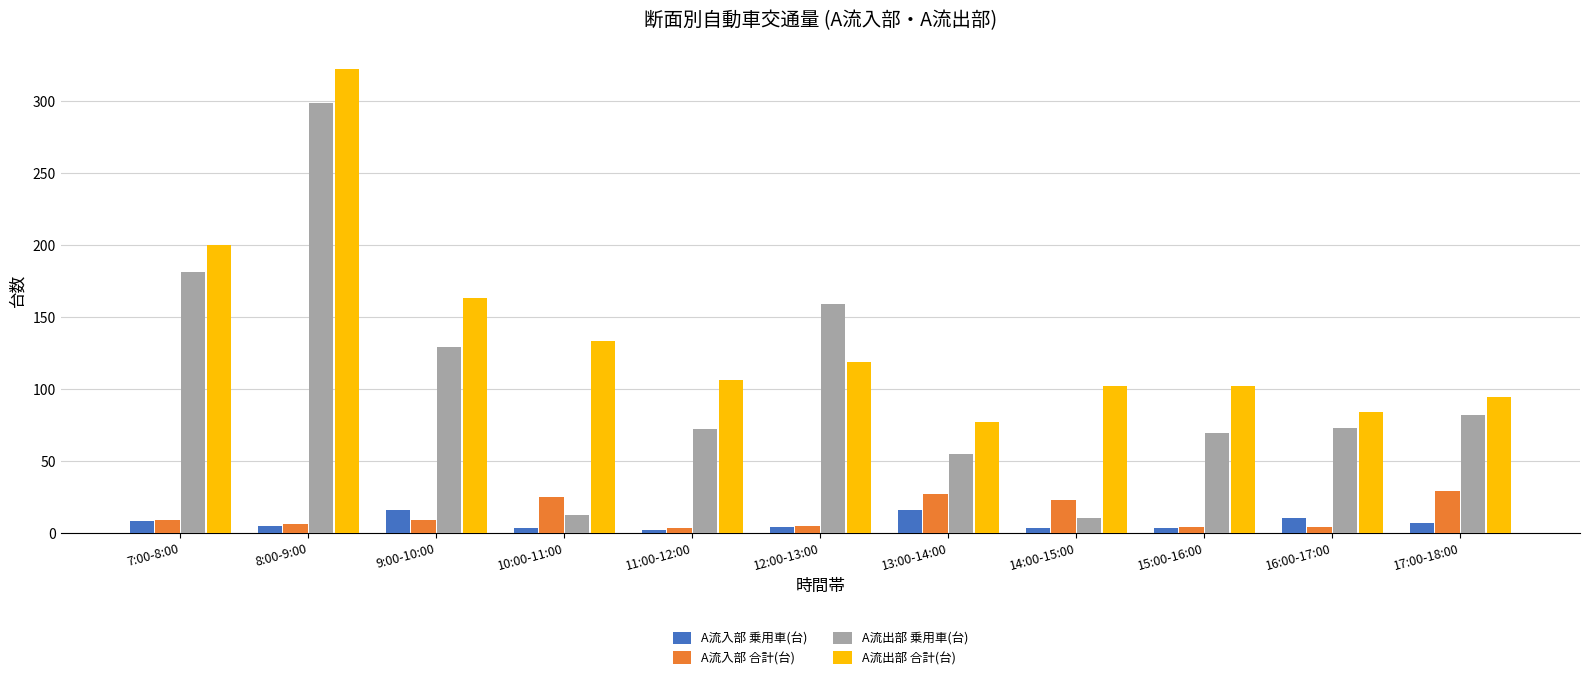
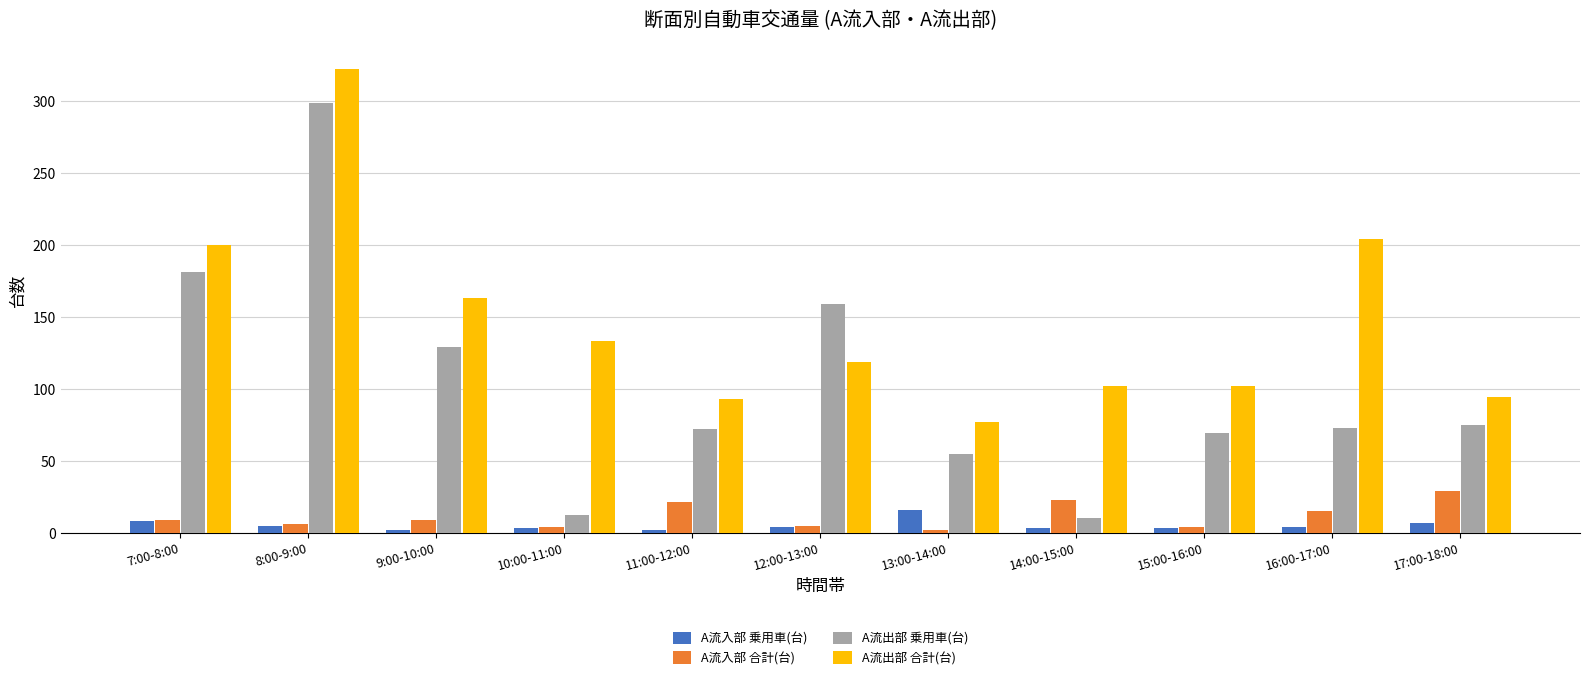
A流入部 乗用車(台), 9:00-10:00: 16 -> 2
A流入部 合計(台), 10:00-11:00: 25 -> 4
A流入部 合計(台), 11:00-12:00: 3 -> 21
A流出部 合計(台), 11:00-12:00: 106 -> 93
A流入部 合計(台), 13:00-14:00: 27 -> 2
A流入部 乗用車(台), 16:00-17:00: 10 -> 4
A流入部 合計(台), 16:00-17:00: 4 -> 15
A流出部 合計(台), 16:00-17:00: 84 -> 204
A流出部 乗用車(台), 17:00-18:00: 82 -> 75
